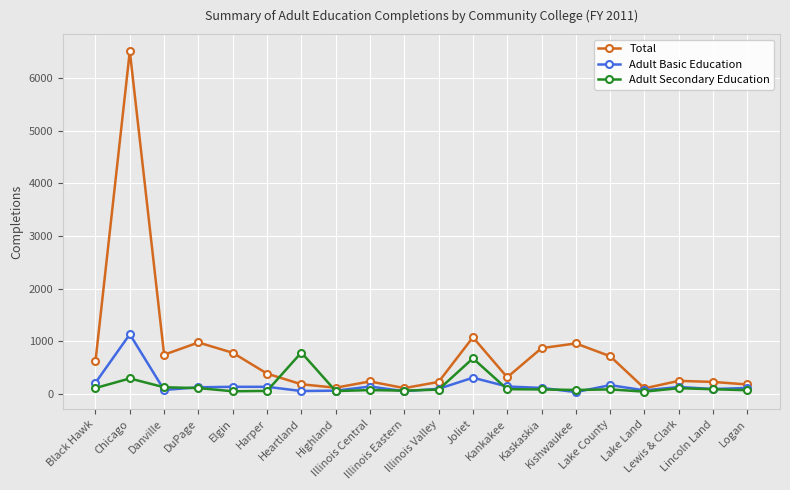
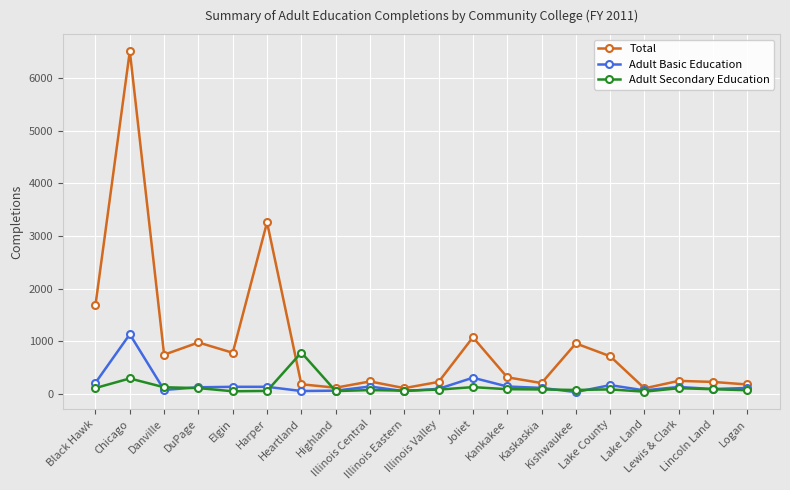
Total, Black Hawk: 600 -> 1700
Total, Harper: 400 -> 3300
Adult Secondary Education, Joliet: 700 -> 100
Total, Kaskaskia: 900 -> 200
